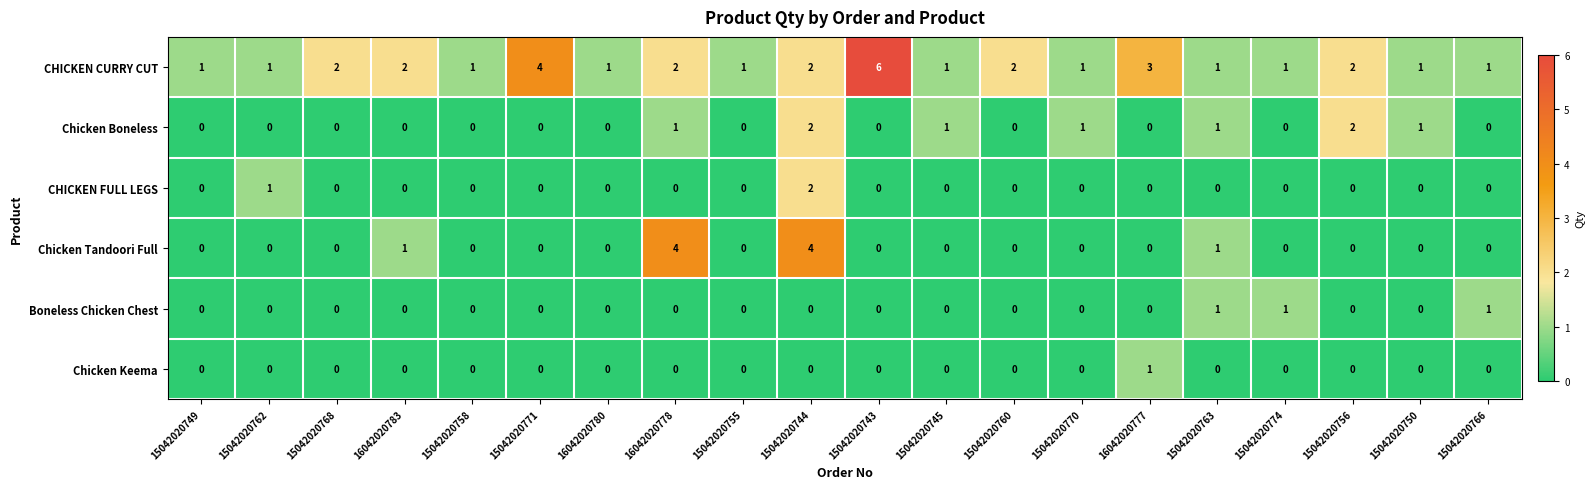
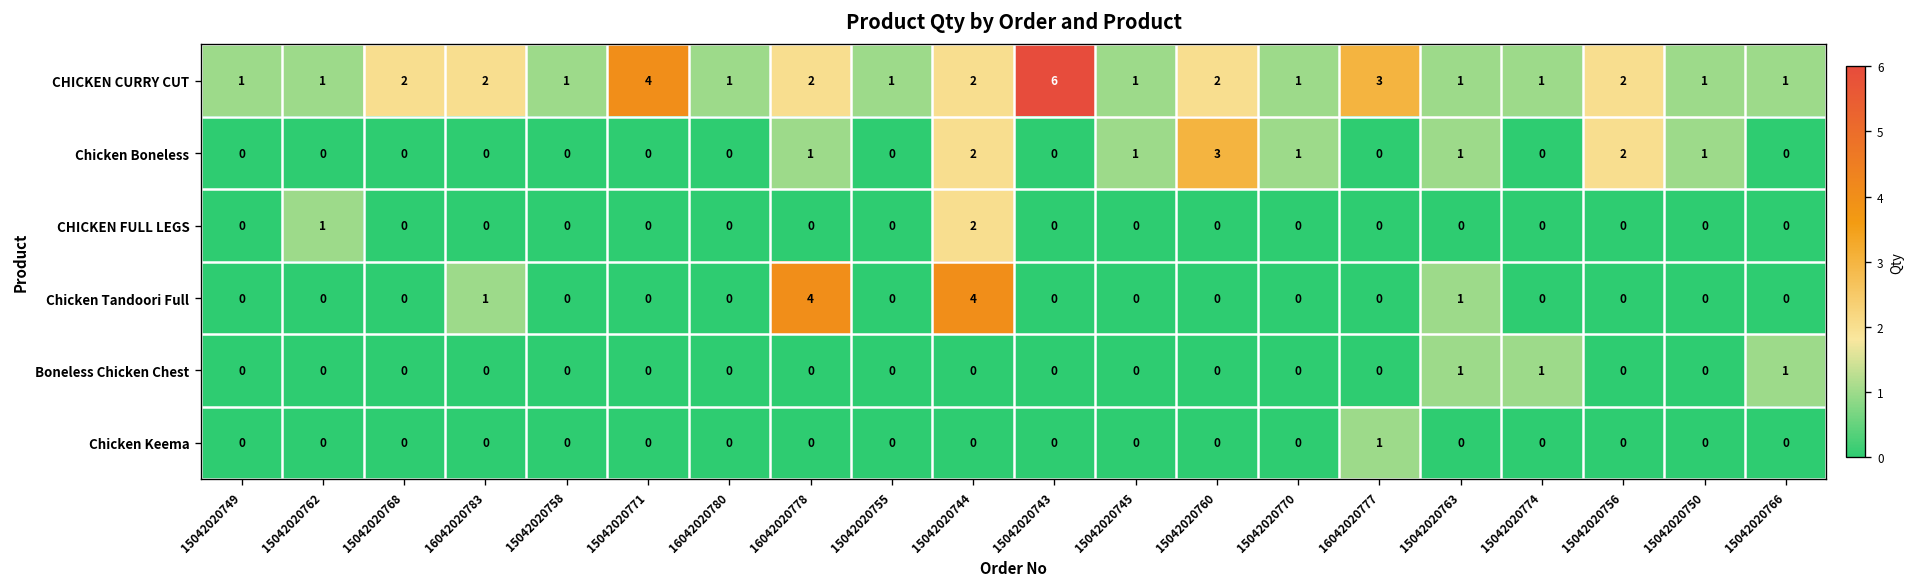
Chicken Boneless, 15042020760: 0 -> 3
